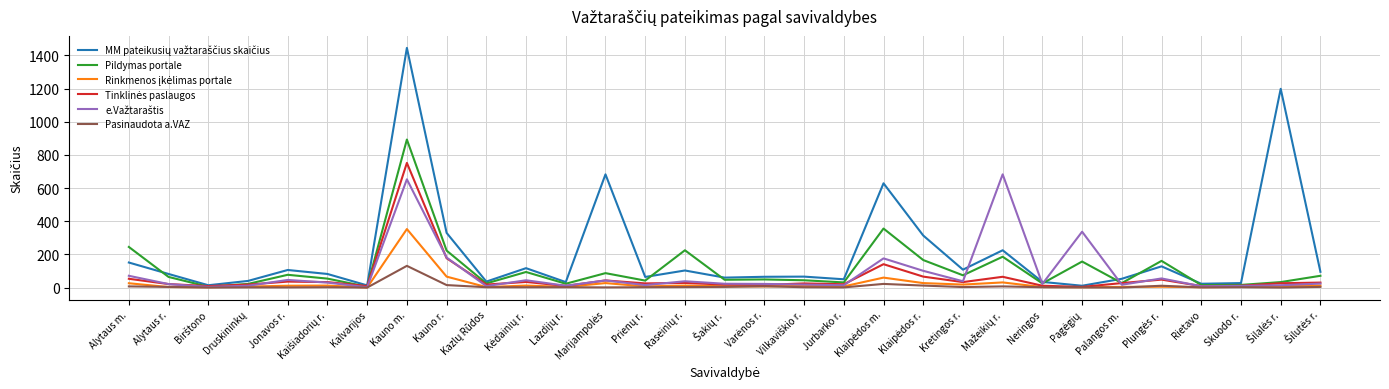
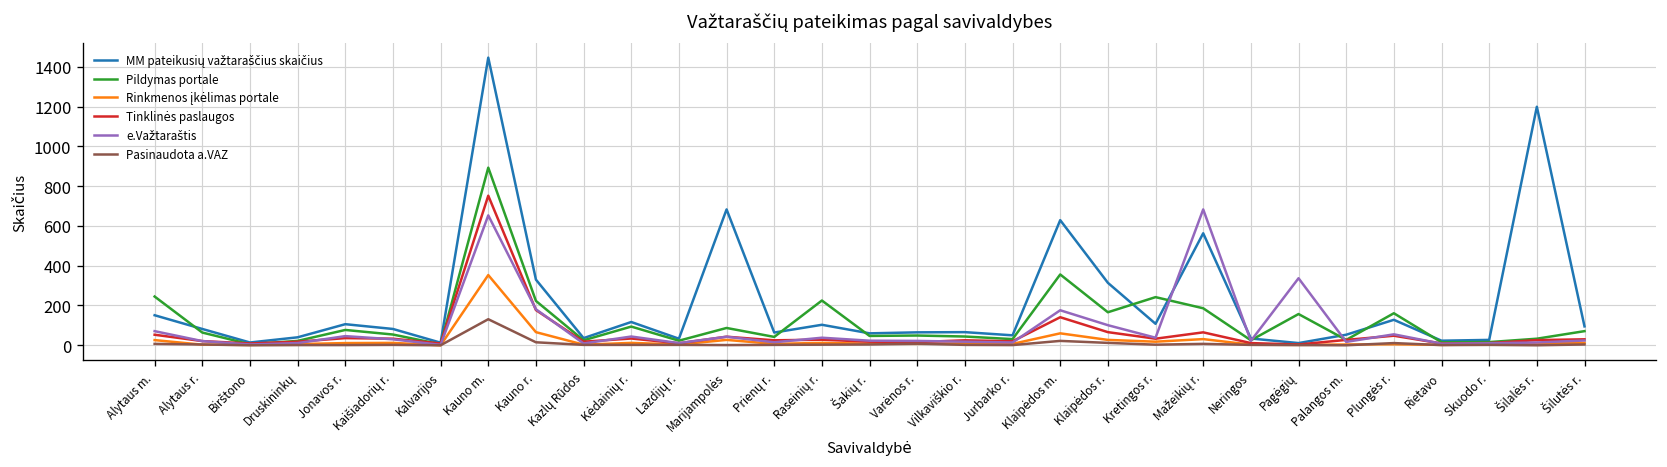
Pildymas portale, Kretingos r.: 70 -> 240
MM pateikusių važtaraščius skaičius, Mažeikių r.: 230 -> 560
